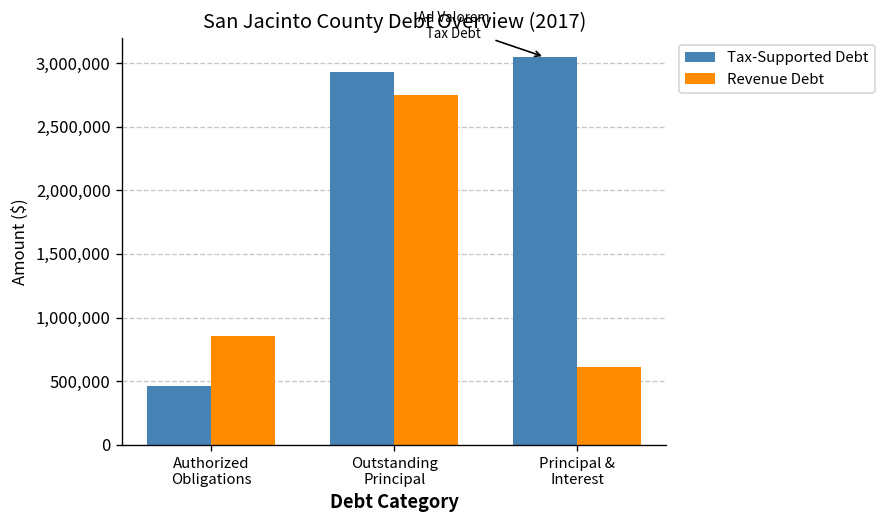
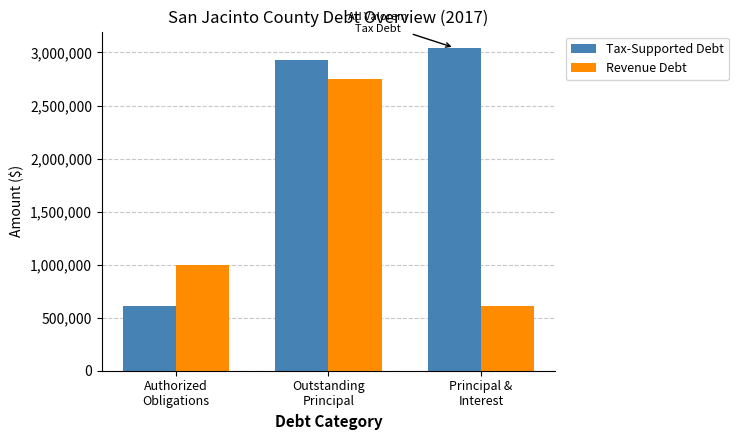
Tax-Supported Debt, Authorized Obligations: 460,000 -> 610,000
Revenue Debt, Authorized Obligations: 860,000 -> 1,000,000
